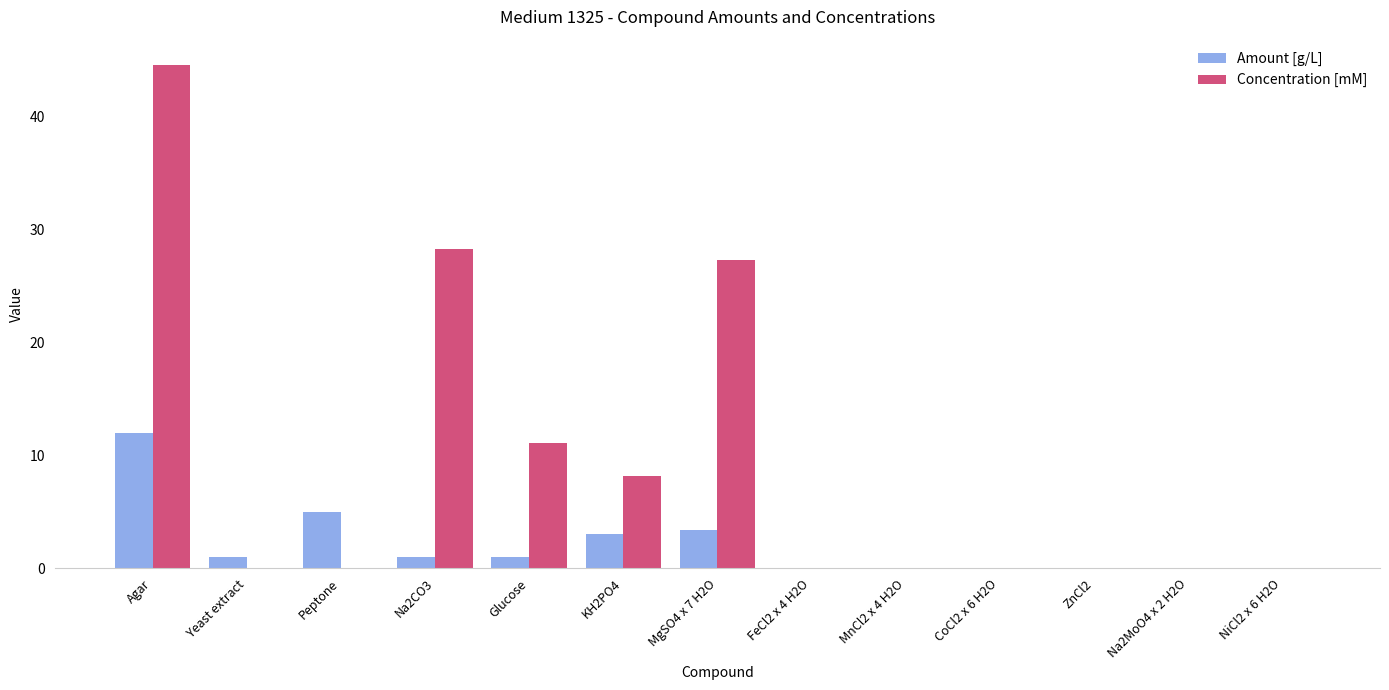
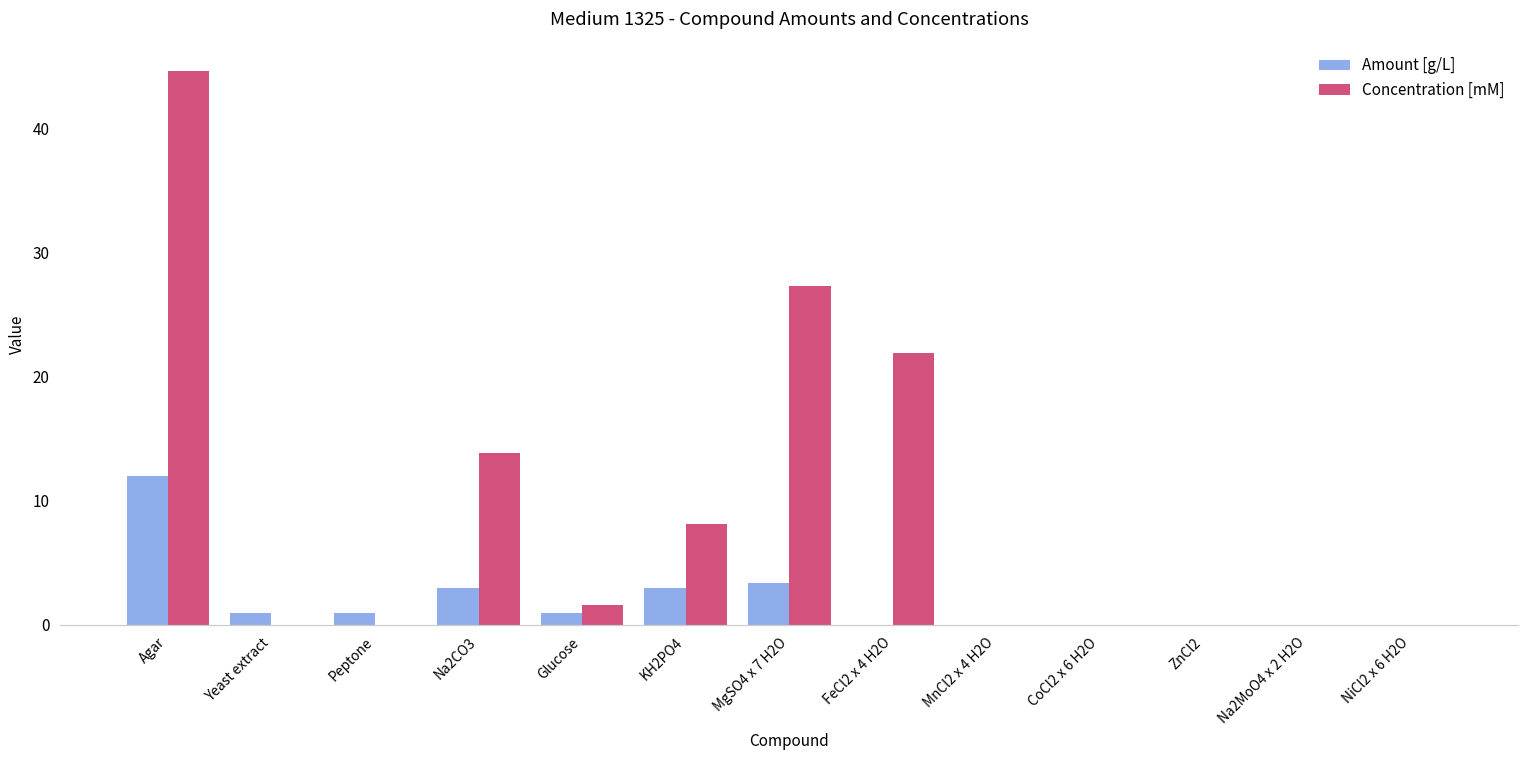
Amount [g/L], Peptone: 5 -> 1
Amount [g/L], Na2CO3: 1 -> 3
Concentration [mM], Na2CO3: 28.3 -> 13.8
Concentration [mM], Glucose: 11.1 -> 1.6
Concentration [mM], FeCl2 x 4 H2O: 0.0 -> 21.9
